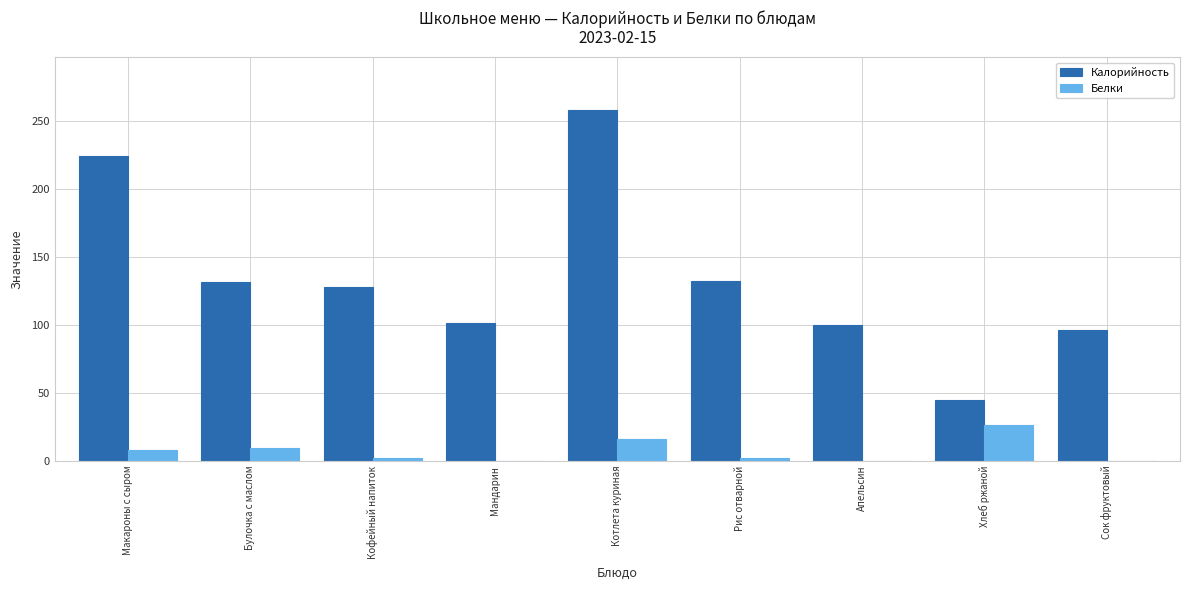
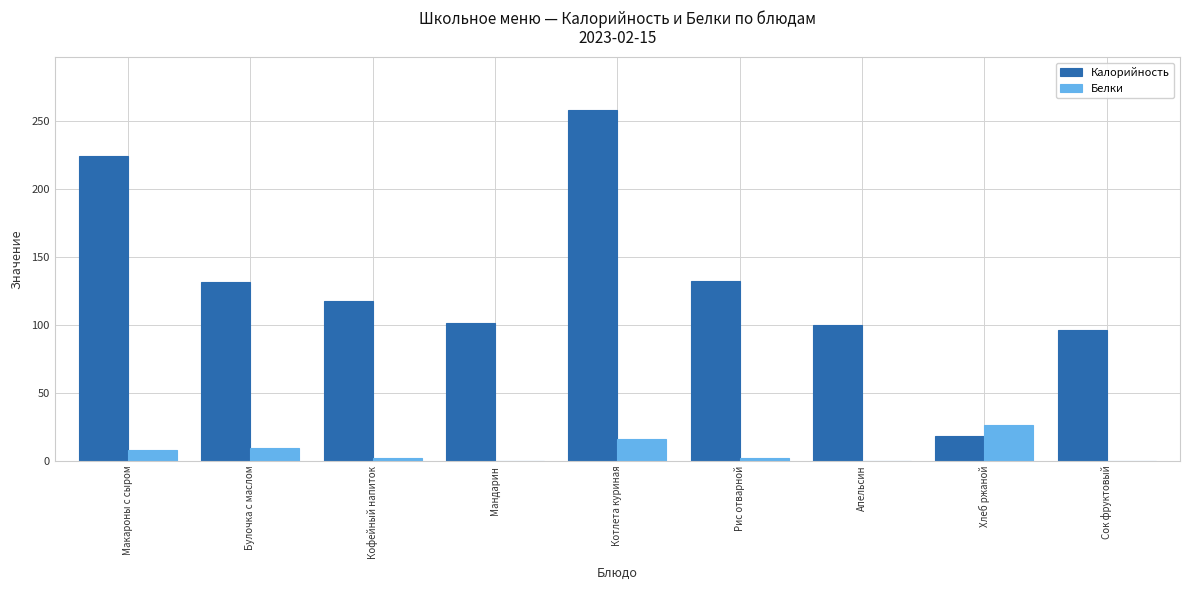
Калорийность, Кофейный напиток: 128 -> 117
Калорийность, Хлеб ржаной: 45 -> 18
